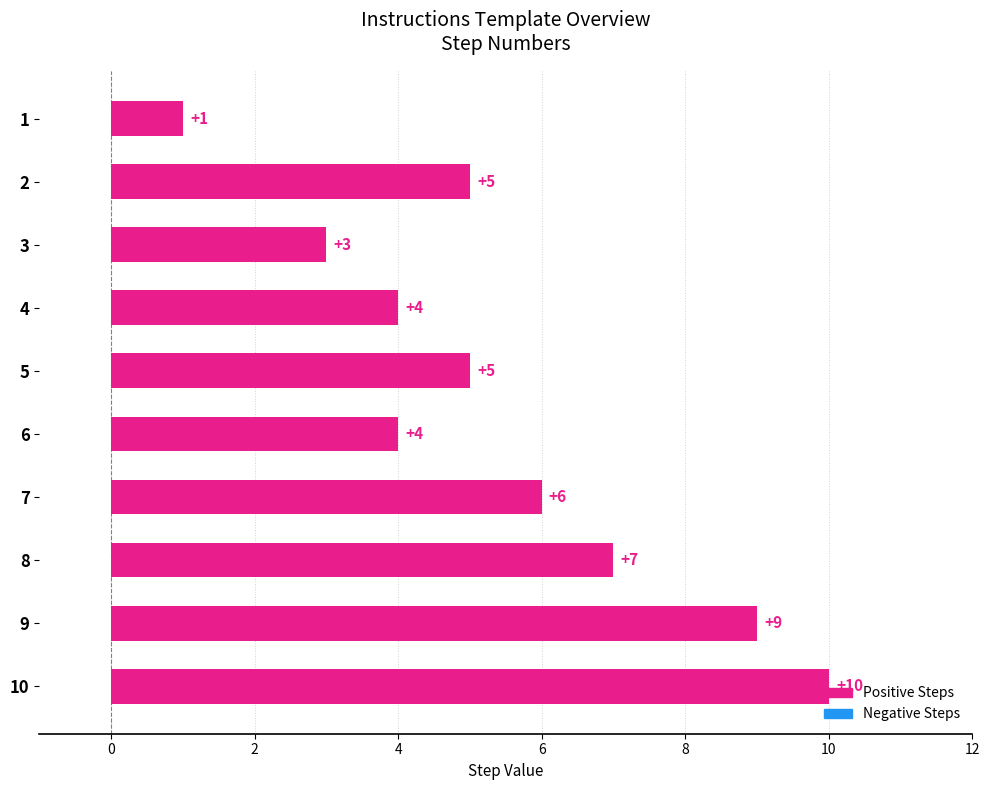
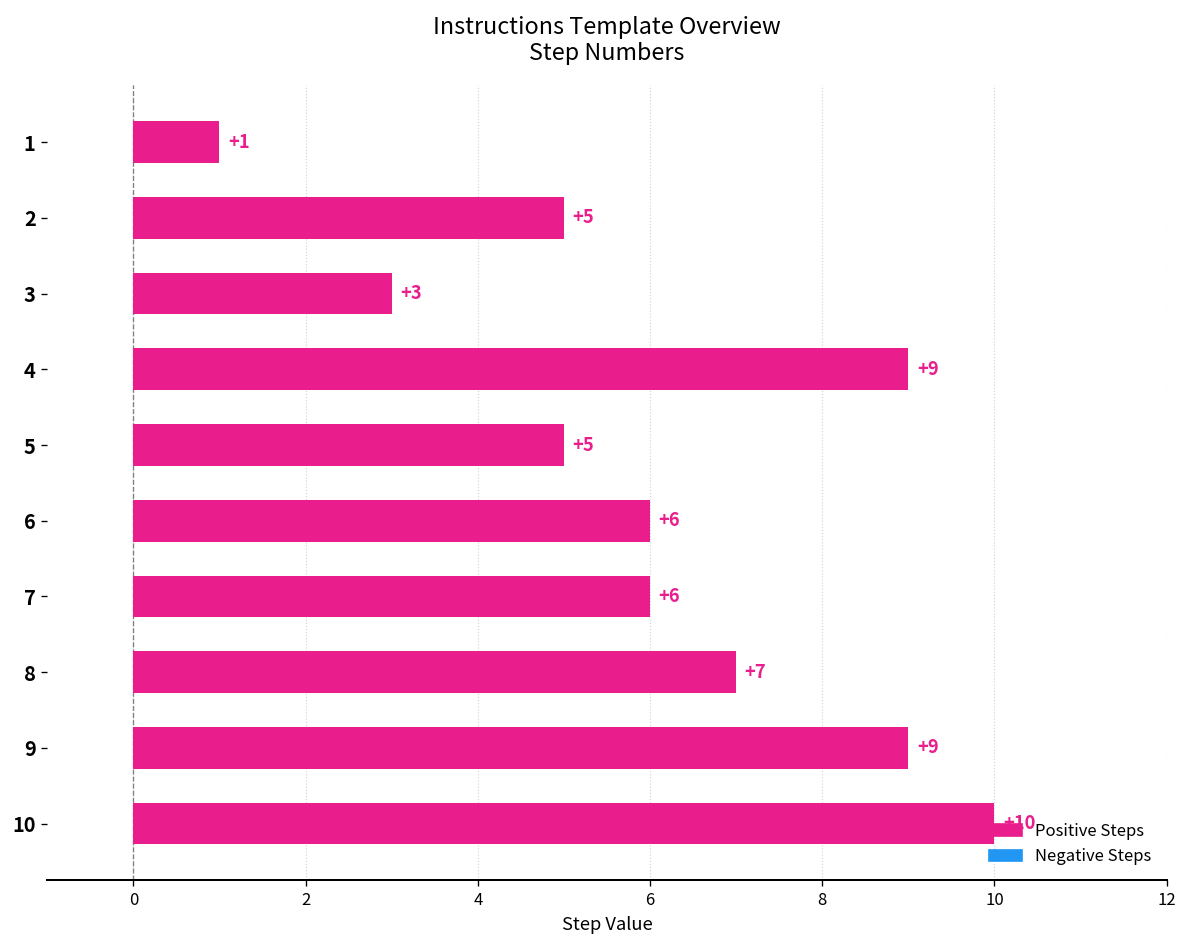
4: +4 -> +9
6: +4 -> +6
